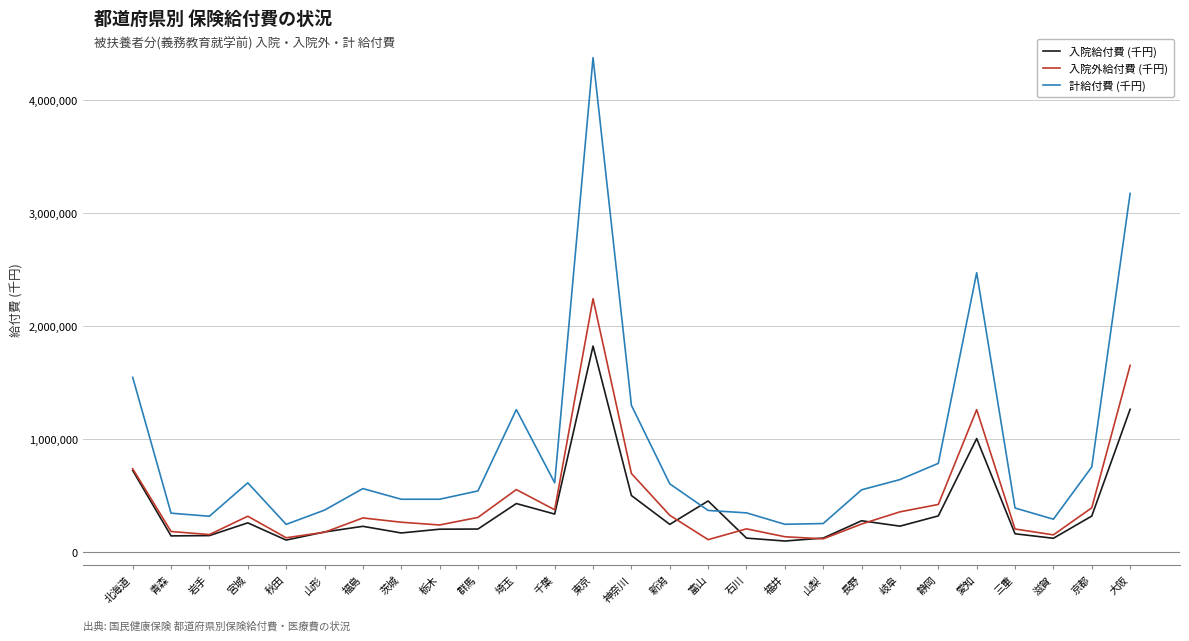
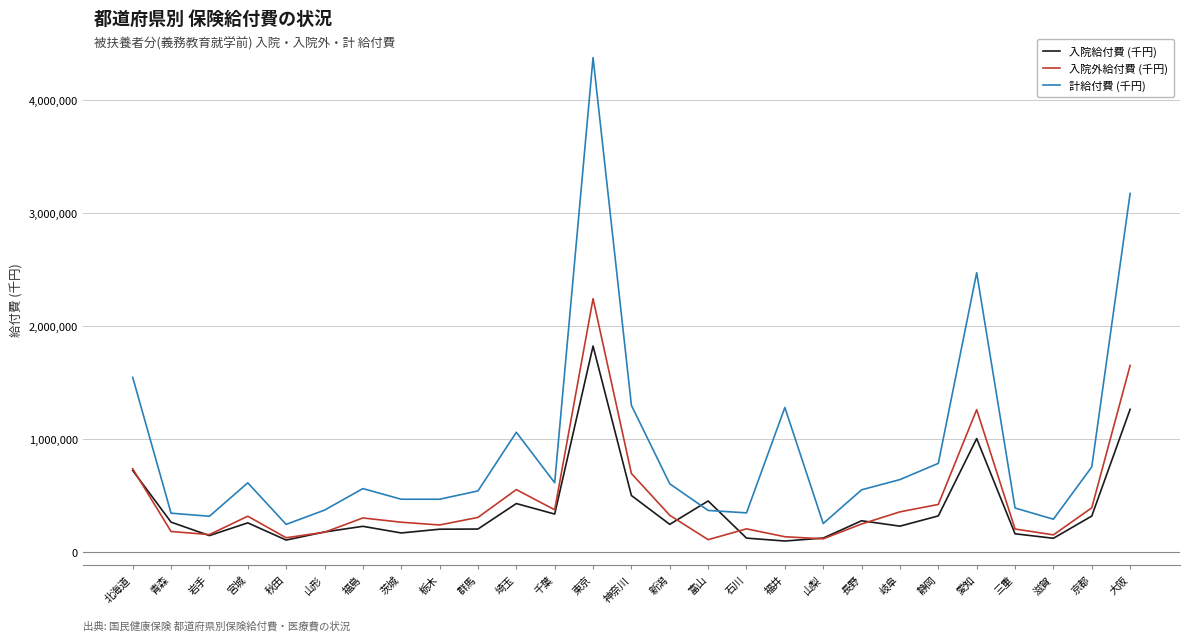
入院給付費 (千円), 青森: 140,000 -> 260,000
計給付費 (千円), 埼玉: 1,260,000 -> 1,060,000
計給付費 (千円), 福井: 240,000 -> 1,280,000
